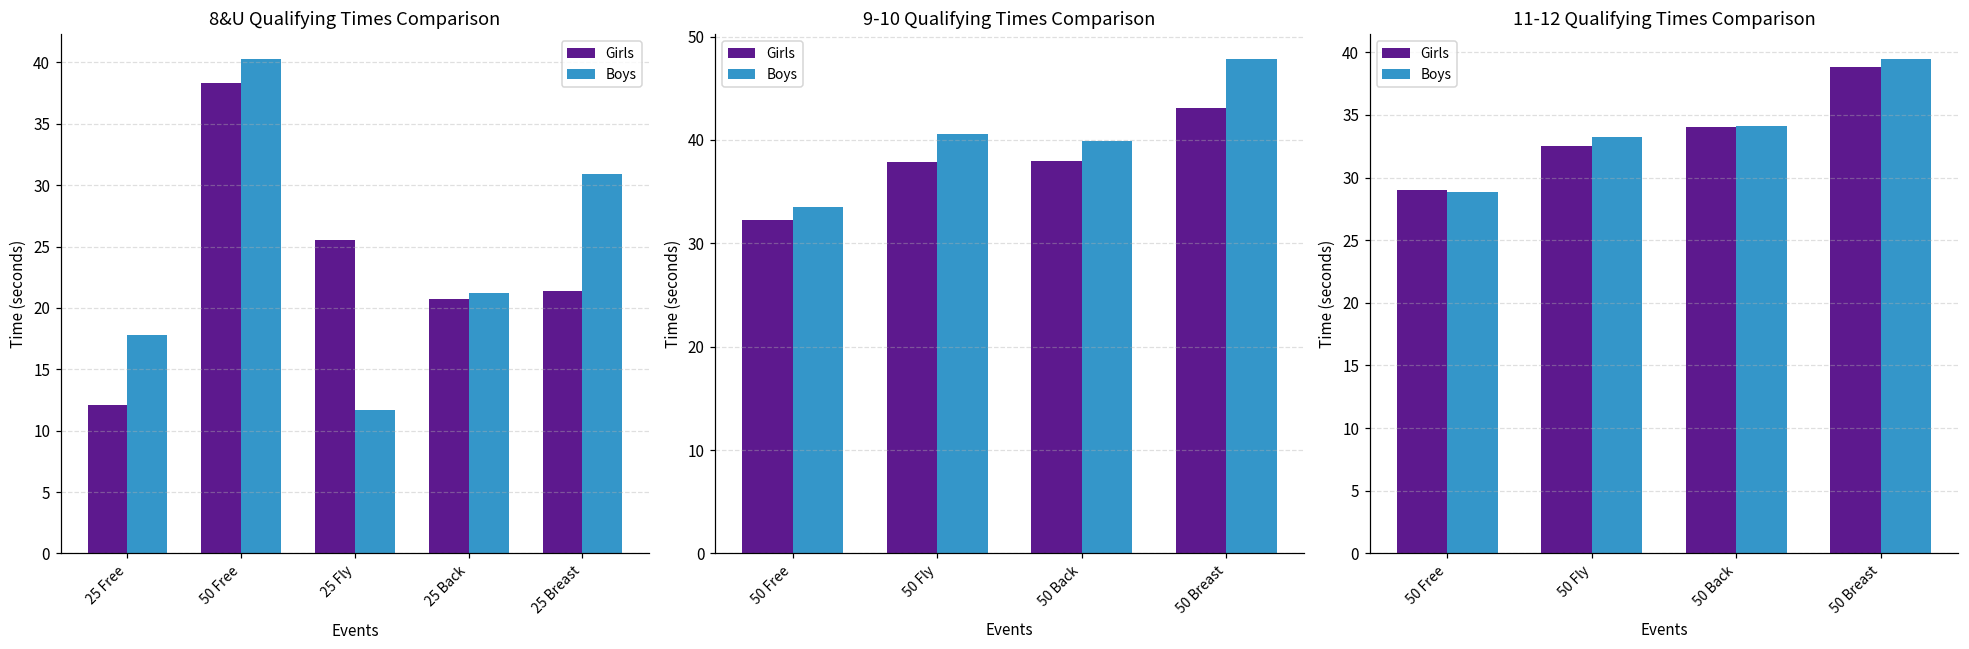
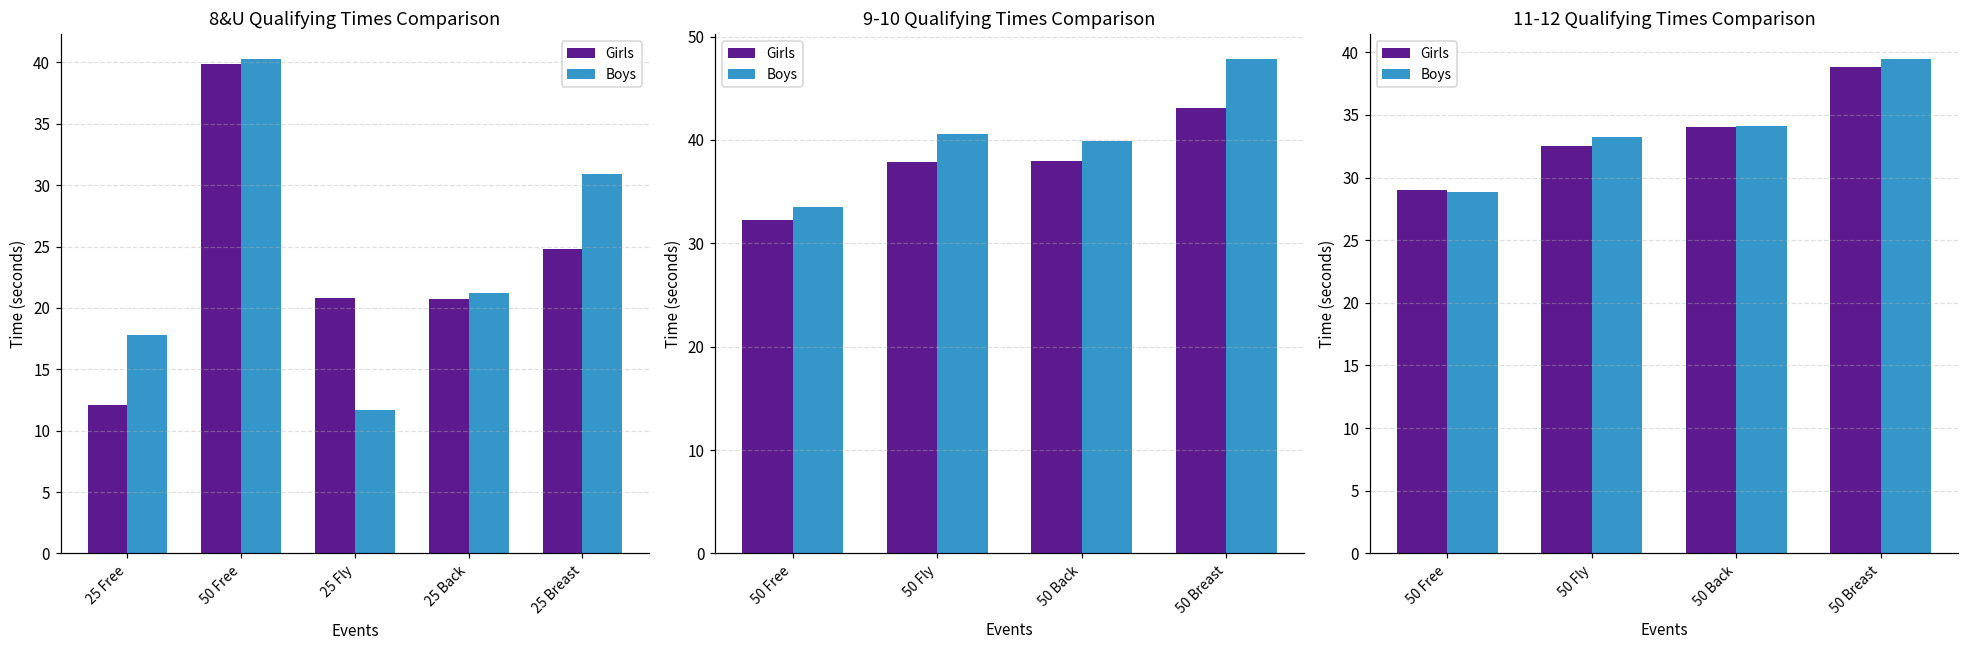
8&U Qualifying Times Comparison, Girls, 50 Free: 38.3 -> 39.9
8&U Qualifying Times Comparison, Girls, 25 Fly: 25.5 -> 20.8
8&U Qualifying Times Comparison, Girls, 25 Breast: 21.4 -> 24.8
